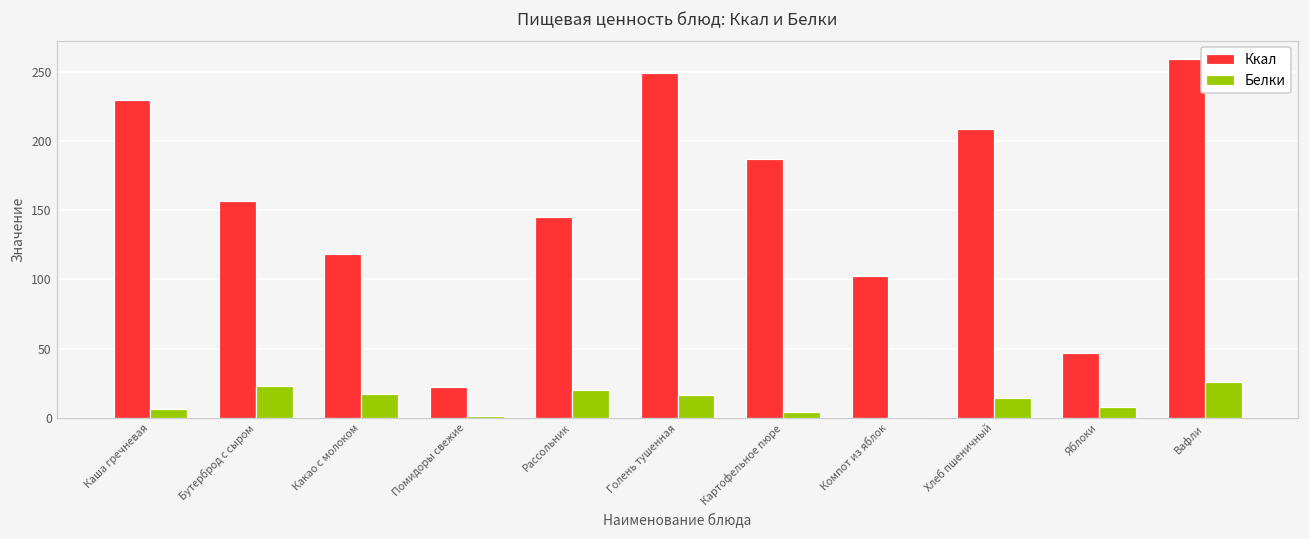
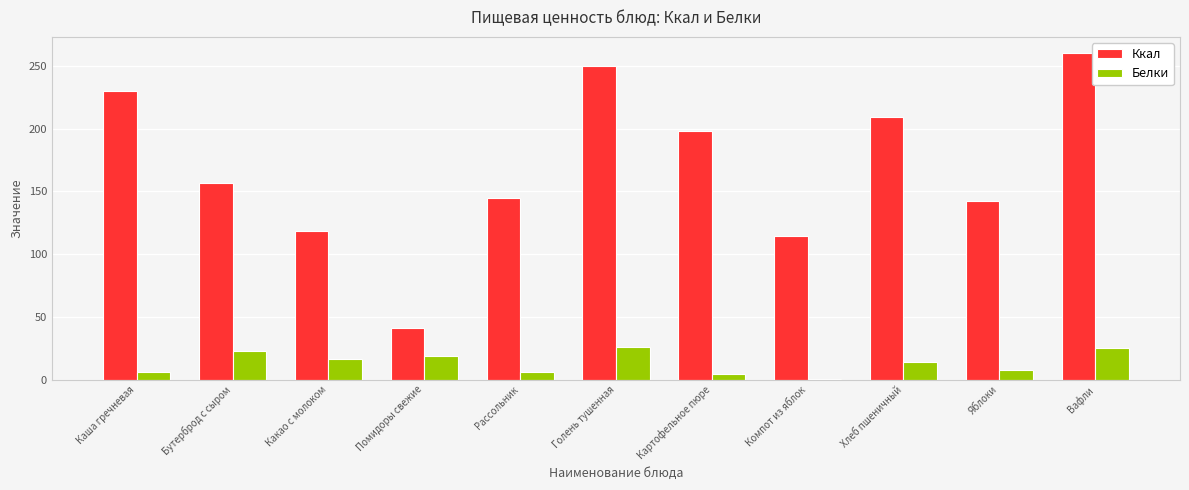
Ккал, Помидоры свежие: 22 -> 41
Белки, Помидоры свежие: 1 -> 19
Белки, Рассольник: 20 -> 6
Белки, Голень тушенная: 17 -> 26
Ккал, Картофельное пюре: 188 -> 198
Ккал, Компот из яблок: 103 -> 115
Ккал, Яблоки: 47 -> 142
